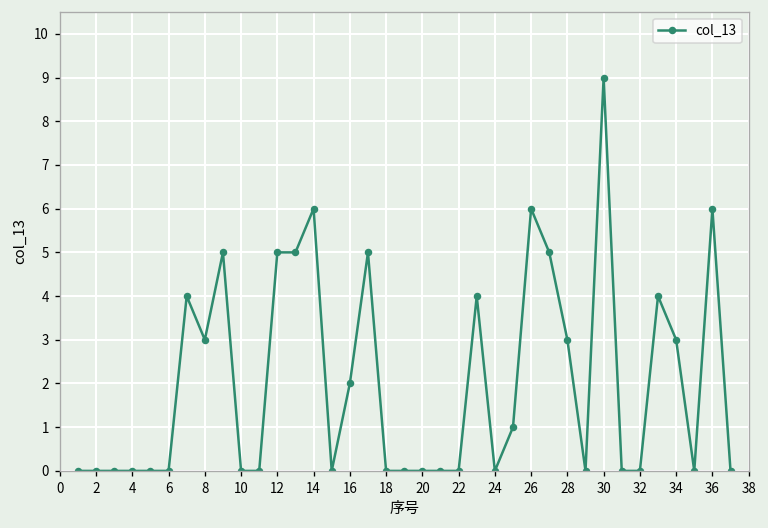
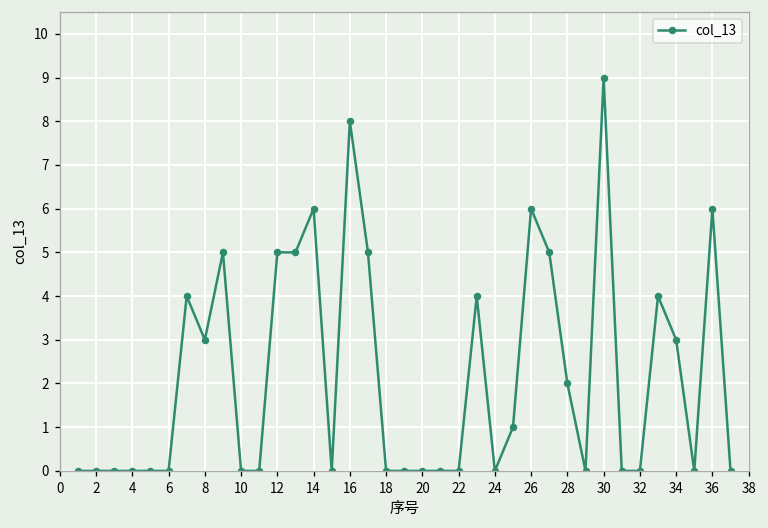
16: 2 -> 8
28: 3 -> 2
